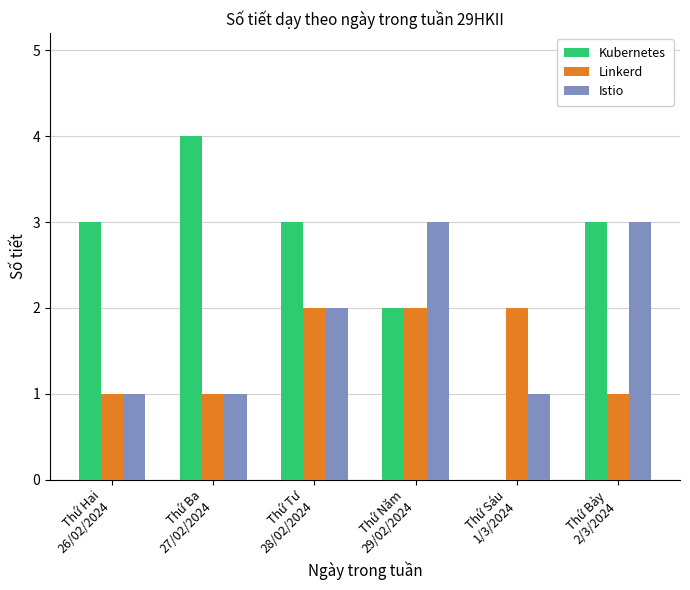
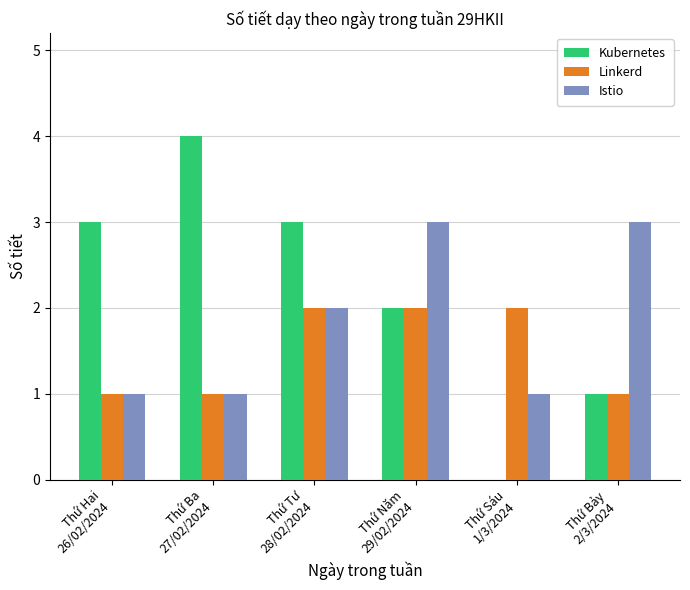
Kubernetes, Thứ Bảy 2/3/2024: 3 -> 1
